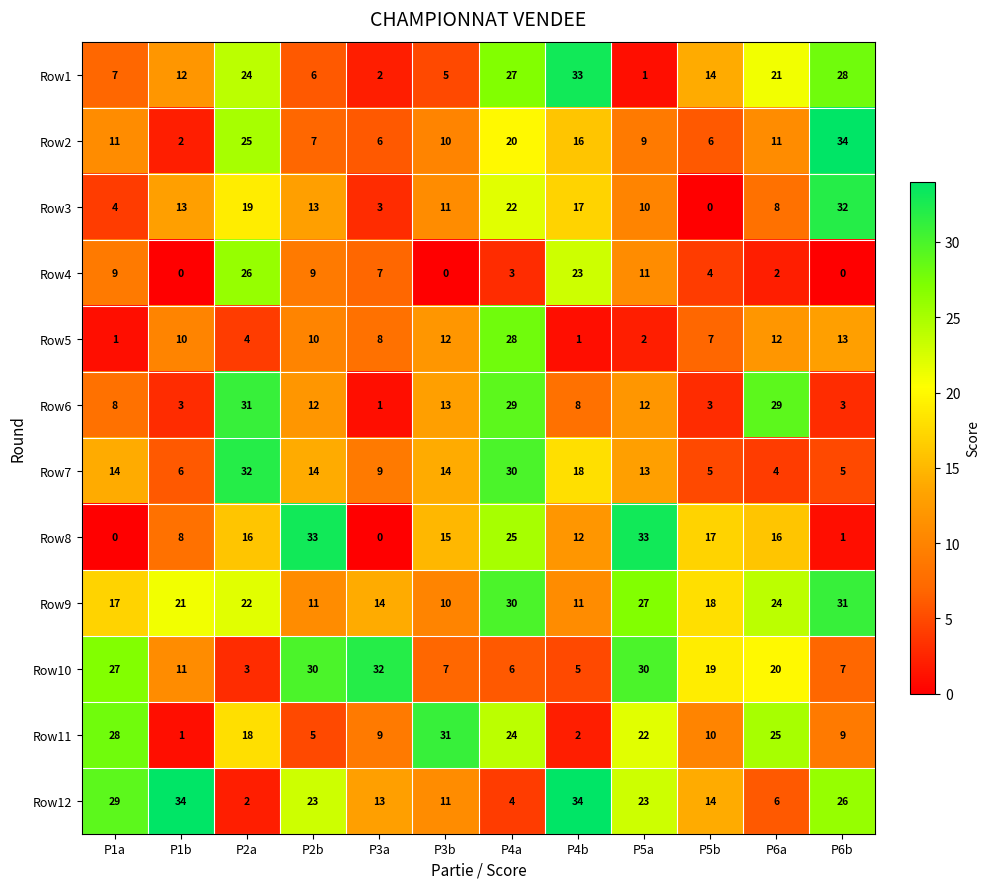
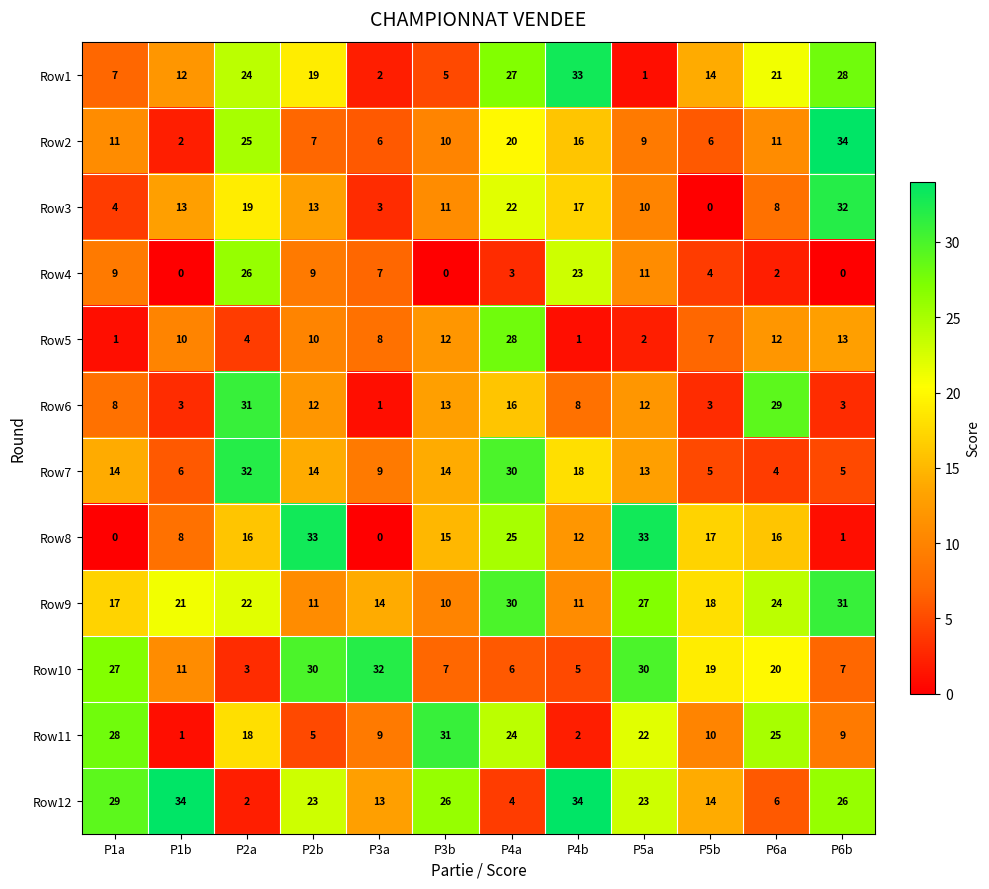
Row1, P2b: 6 -> 19
Row6, P4a: 29 -> 16
Row12, P3b: 11 -> 26
